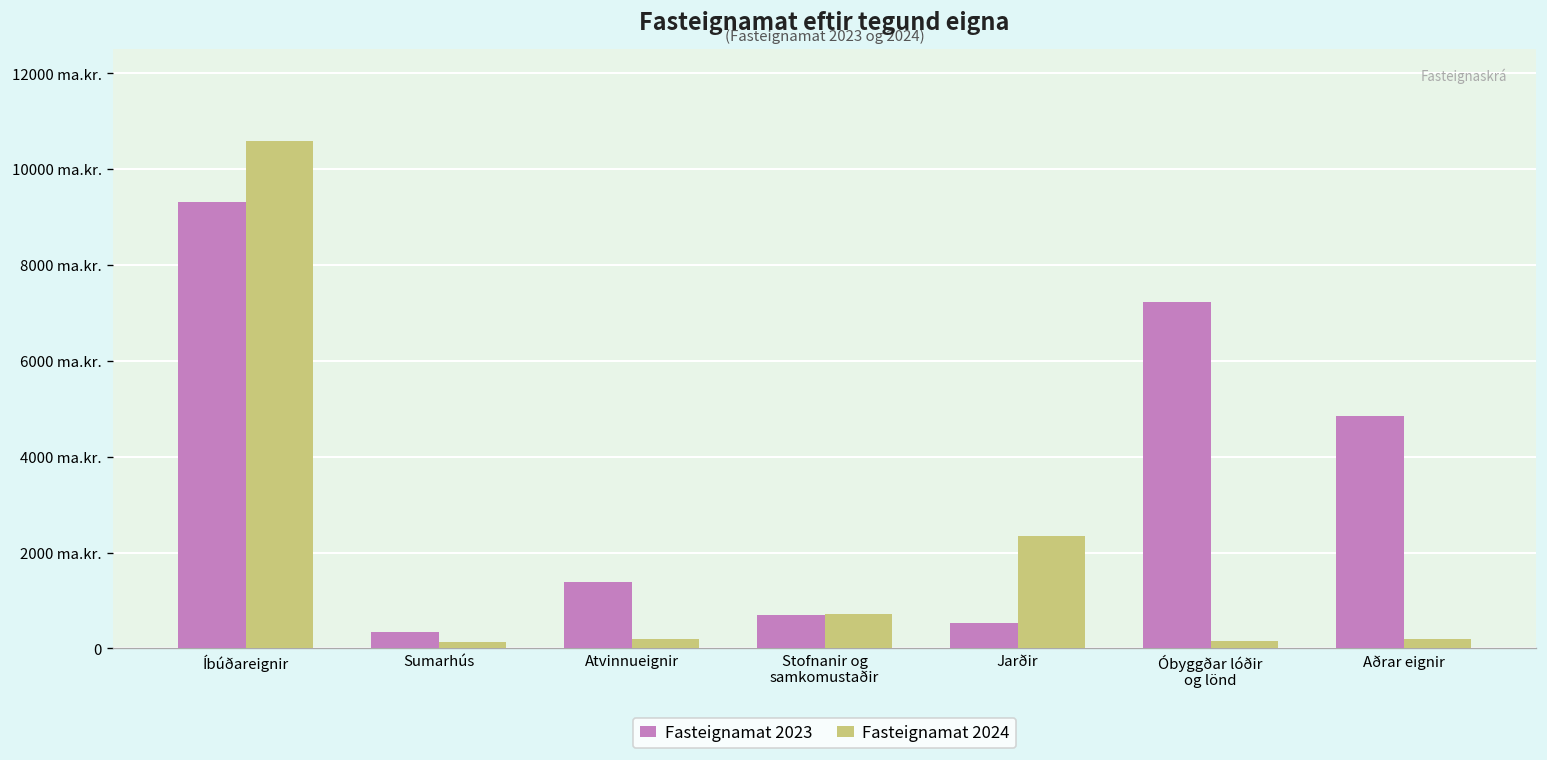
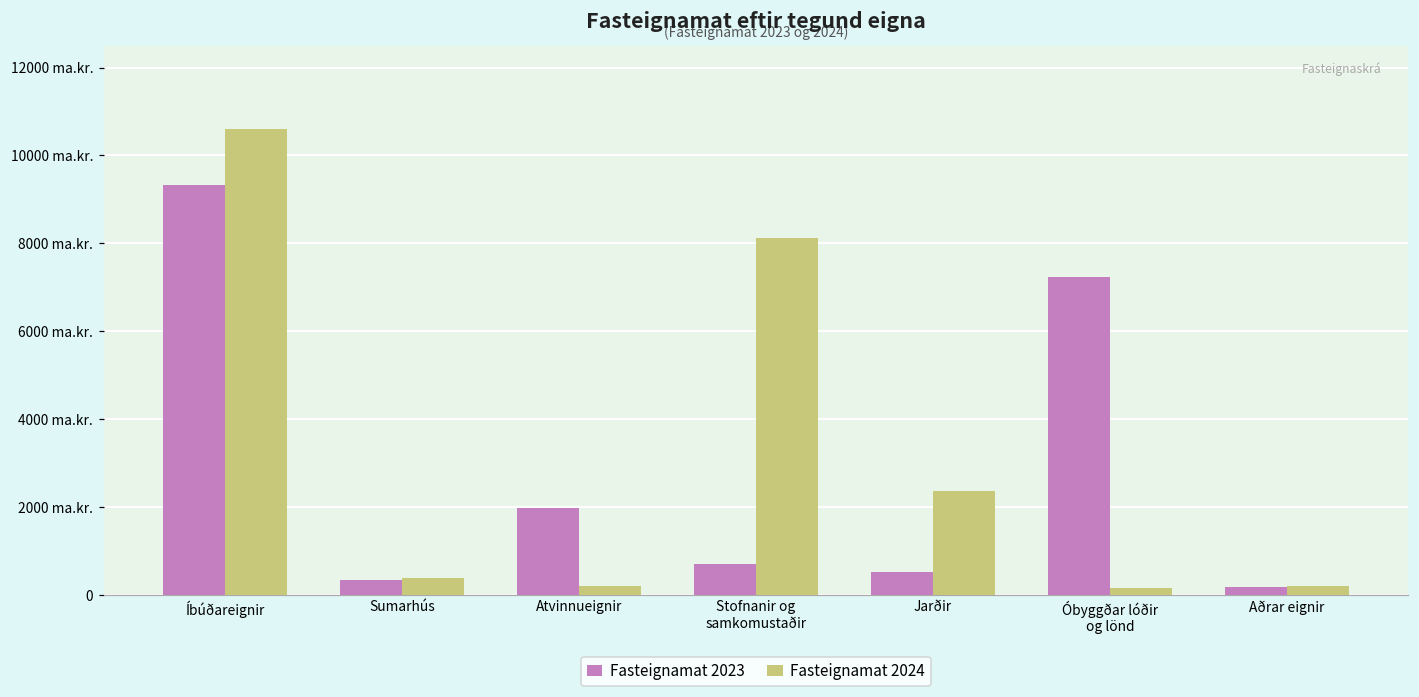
Fasteignamat 2024, Sumarhús: 100 ma.kr. -> 400 ma.kr.
Fasteignamat 2023, Atvinnueignir: 1400 ma.kr. -> 2000 ma.kr.
Fasteignamat 2024, Stofnanir og samkomustaðir: 700 ma.kr. -> 8100 ma.kr.
Fasteignamat 2023, Aðrar eignir: 4900 ma.kr. -> 200 ma.kr.
